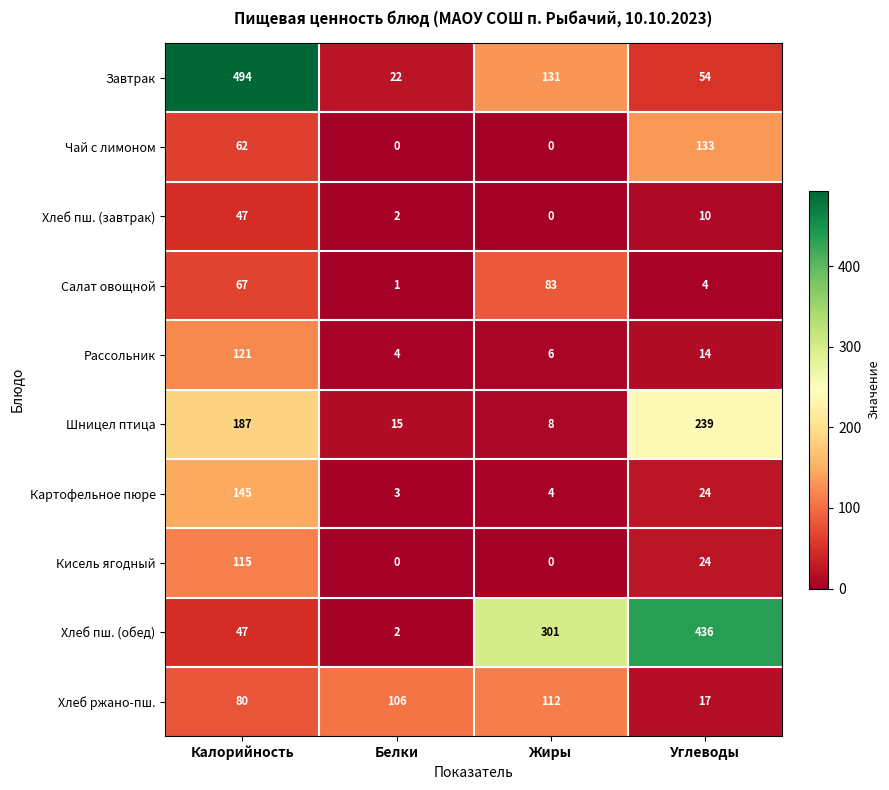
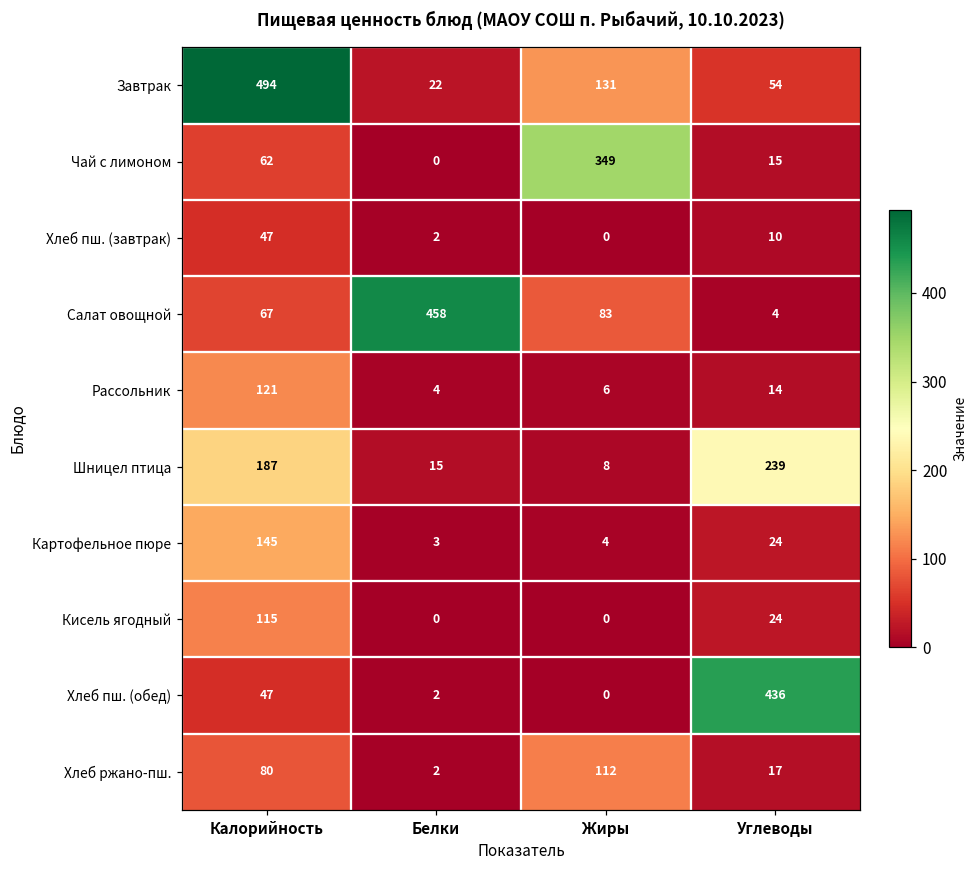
Чай с лимоном, Жиры: 0 -> 349
Чай с лимоном, Углеводы: 133 -> 15
Салат овощной, Белки: 1 -> 458
Хлеб пш. (обед), Жиры: 301 -> 0
Хлеб ржано-пш., Белки: 106 -> 2
